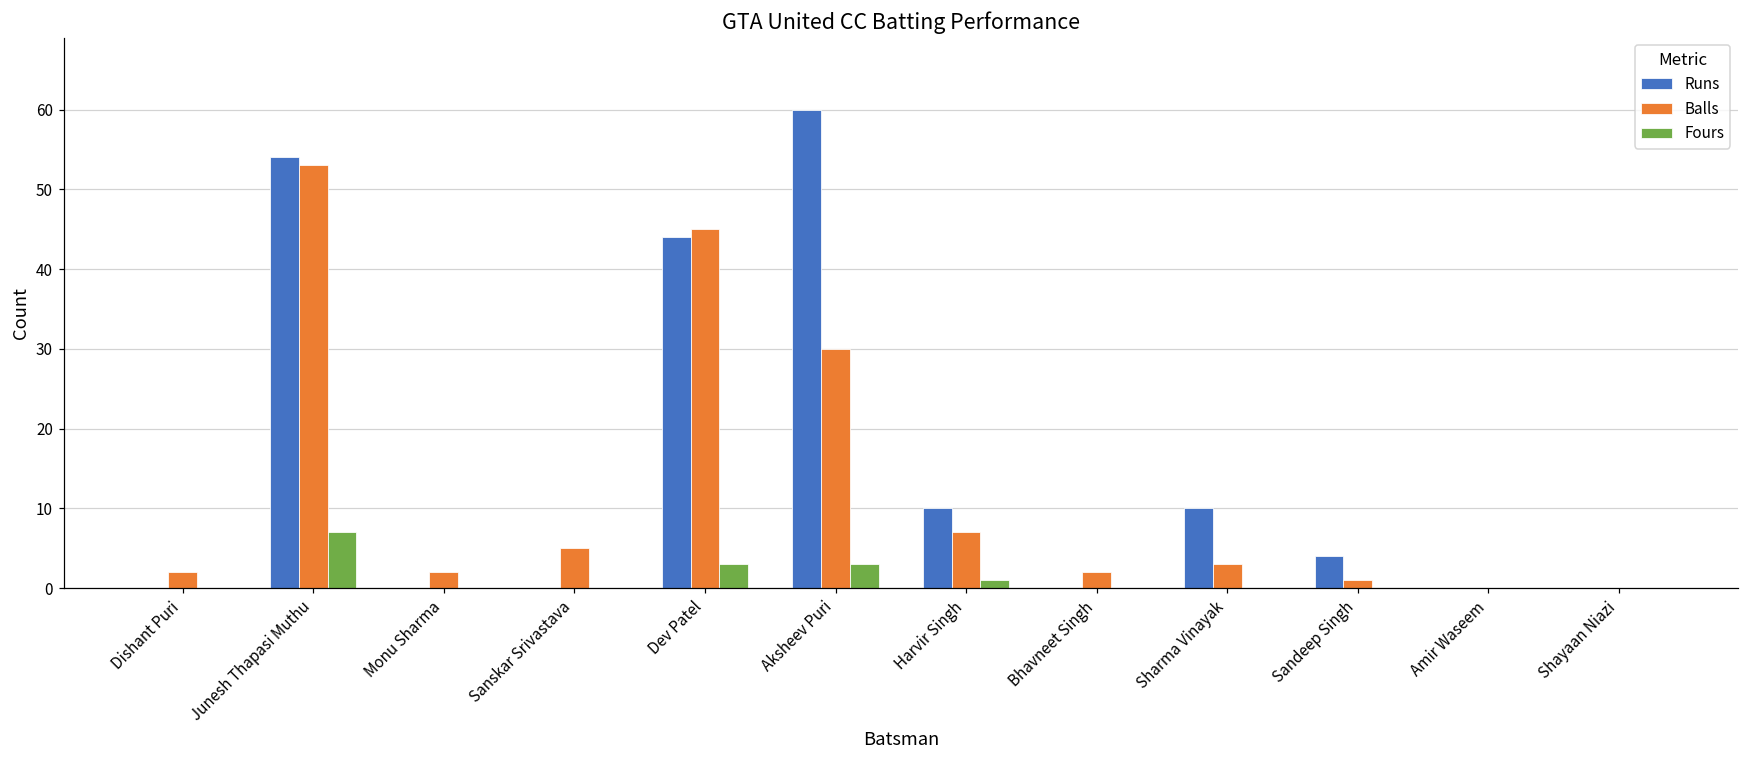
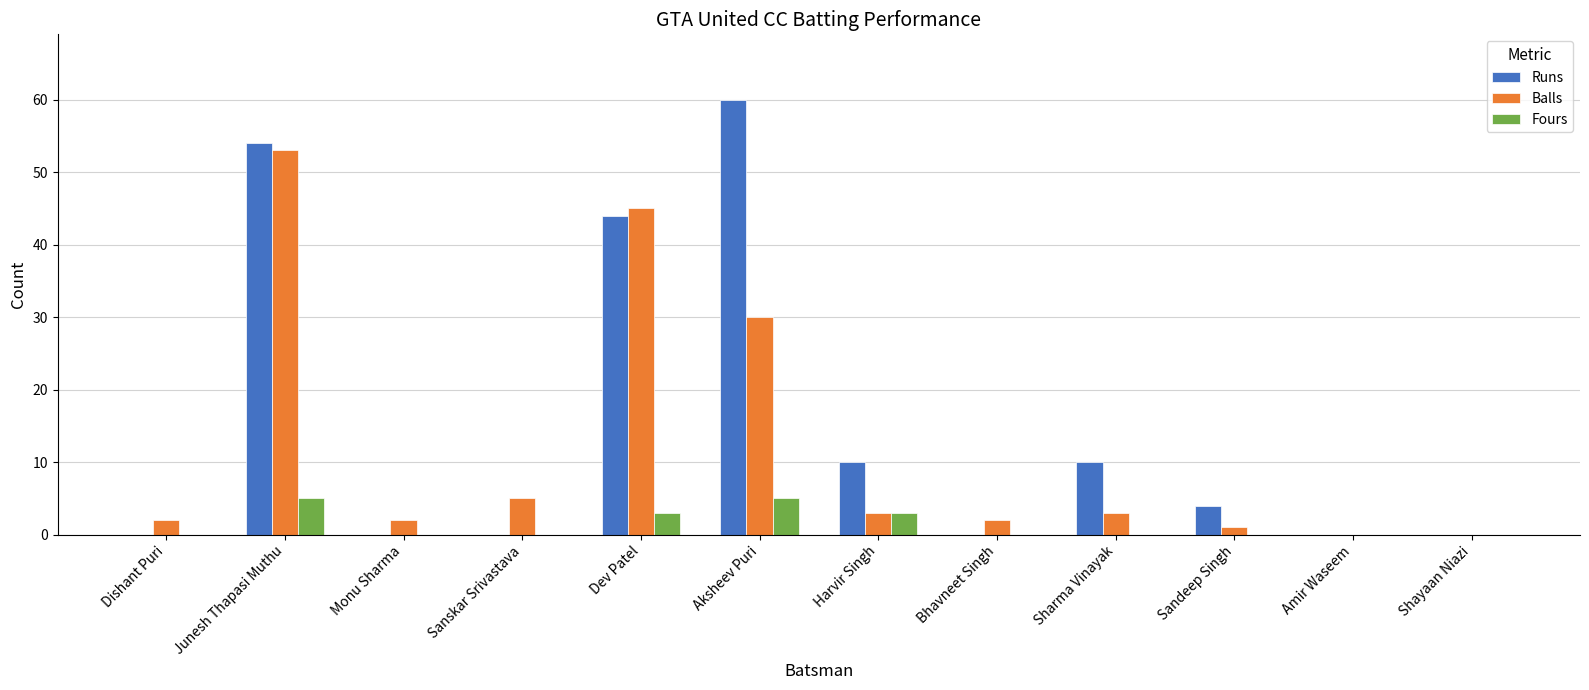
Fours, Junesh Thapasi Muthu: 7 -> 5
Fours, Aksheev Puri: 3 -> 5
Balls, Harvir Singh: 7 -> 3
Fours, Harvir Singh: 1 -> 3
